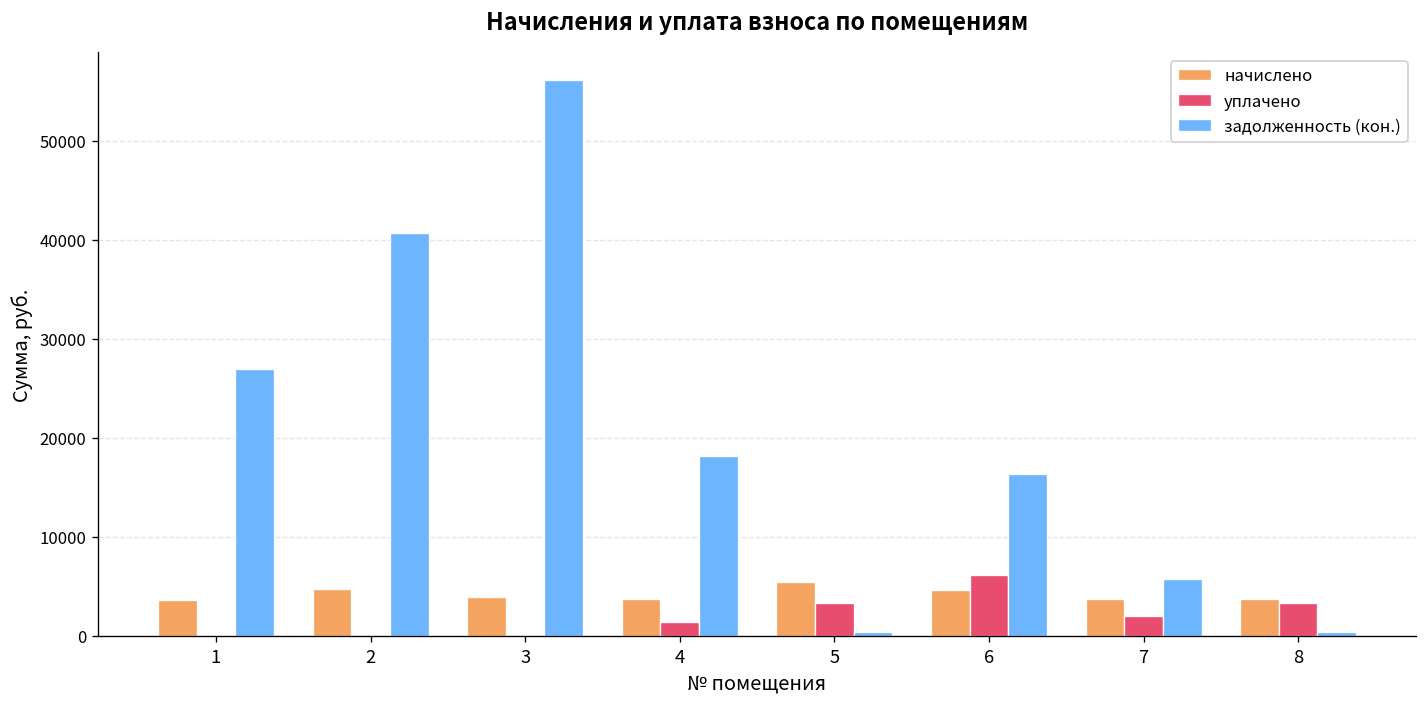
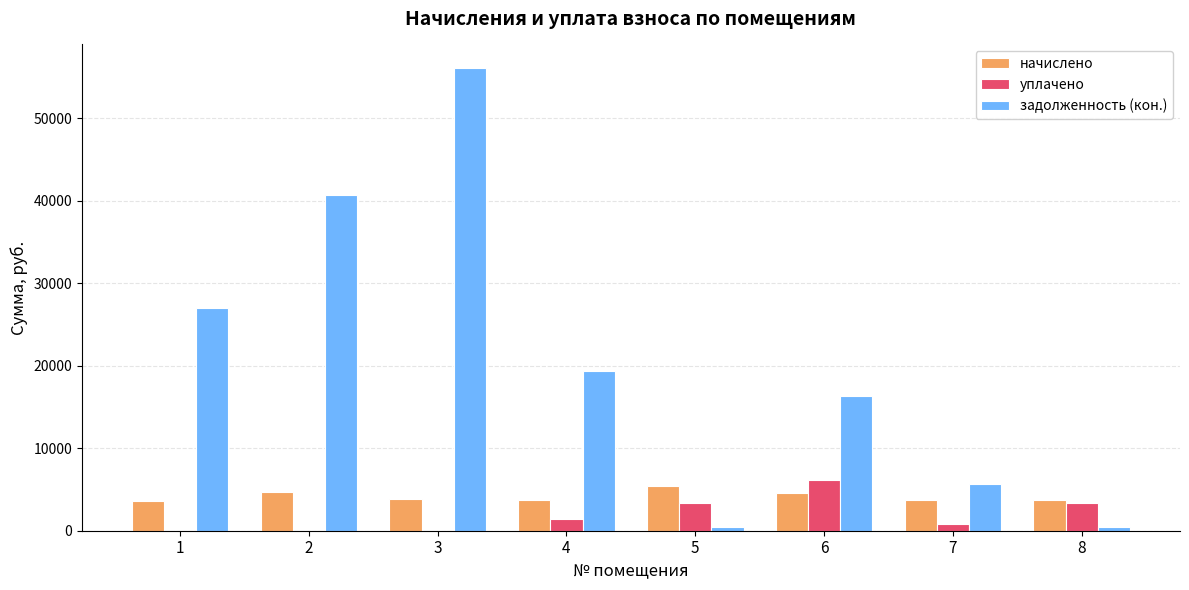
задолженность (кон.), 4: 18000 -> 19000
уплачено, 7: 2000 -> 1000
